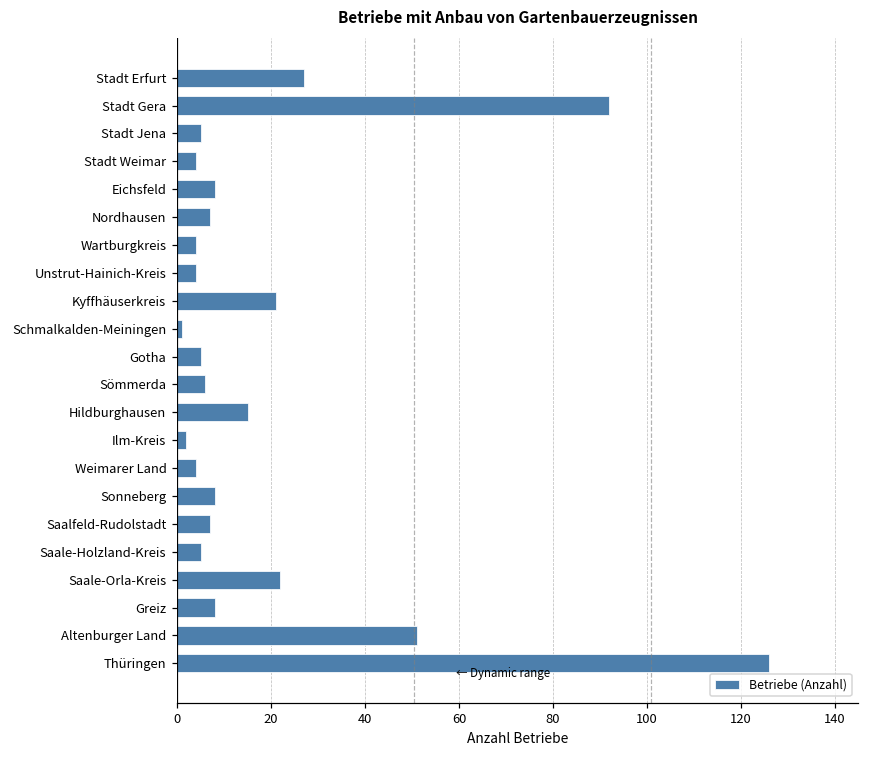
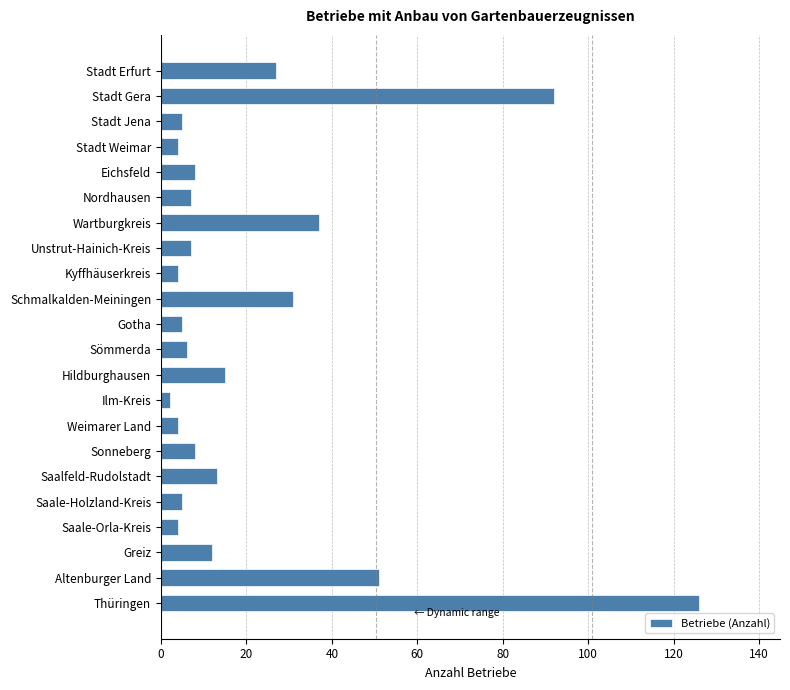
Wartburgkreis: 4 -> 37
Unstrut-Hainich-Kreis: 4 -> 7
Kyffhäuserkreis: 21 -> 4
Schmalkalden-Meiningen: 1 -> 31
Saalfeld-Rudolstadt: 7 -> 13
Saale-Orla-Kreis: 22 -> 4
Greiz: 8 -> 12
